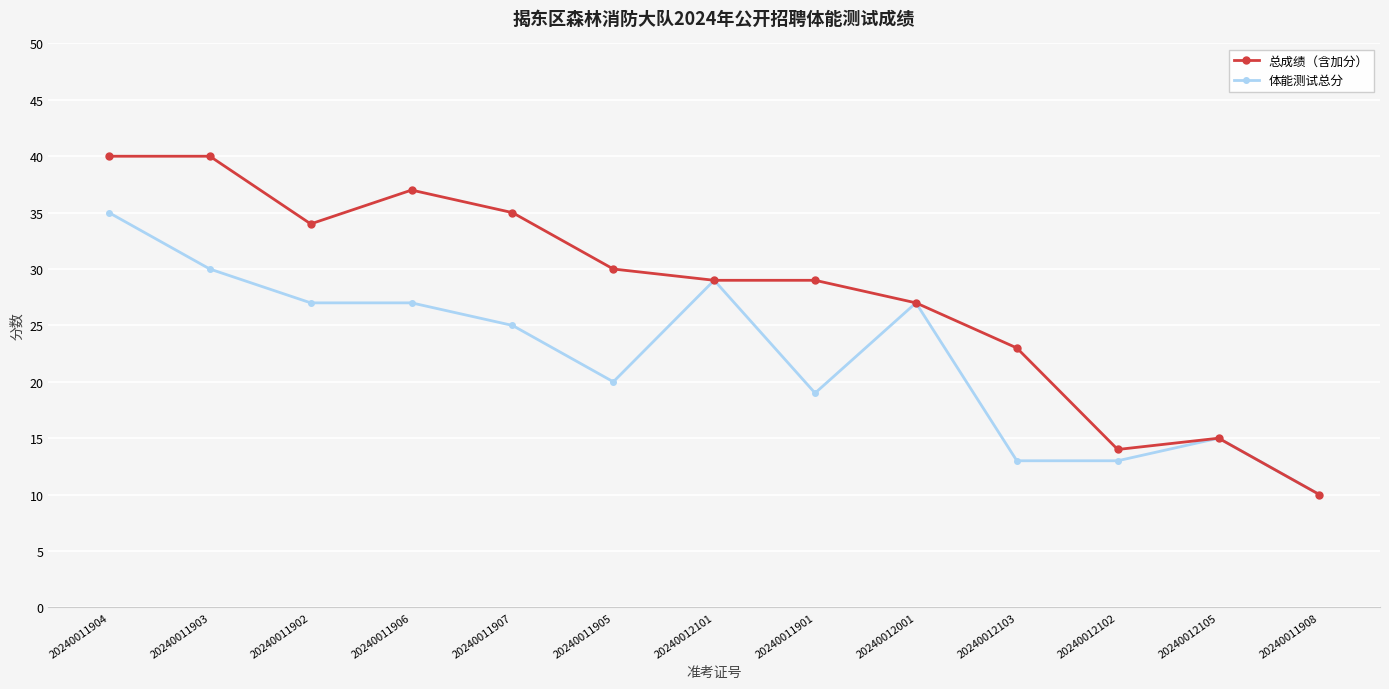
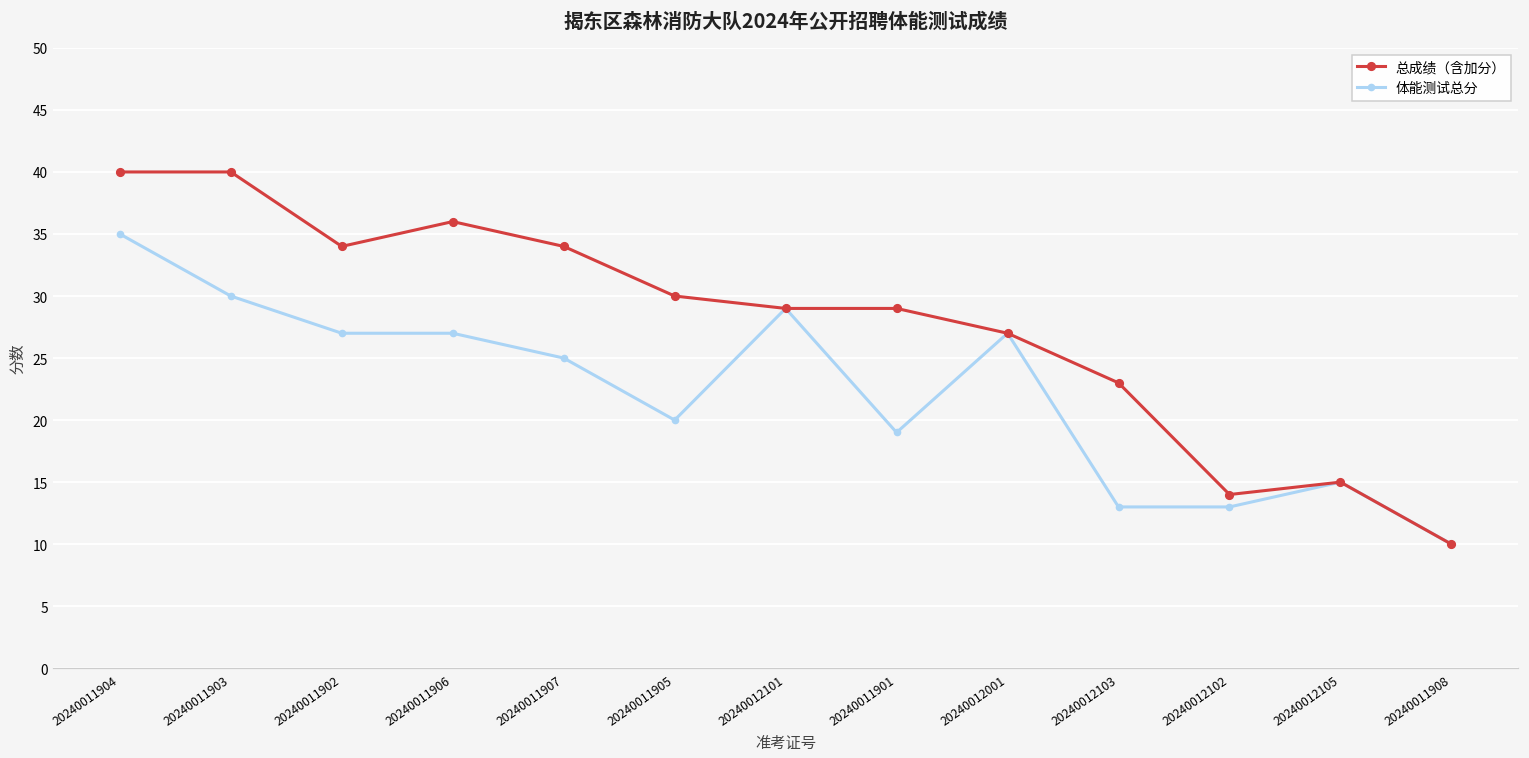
总成绩（含加分）, 20240011906: 37 -> 36
总成绩（含加分）, 20240011907: 35 -> 34
